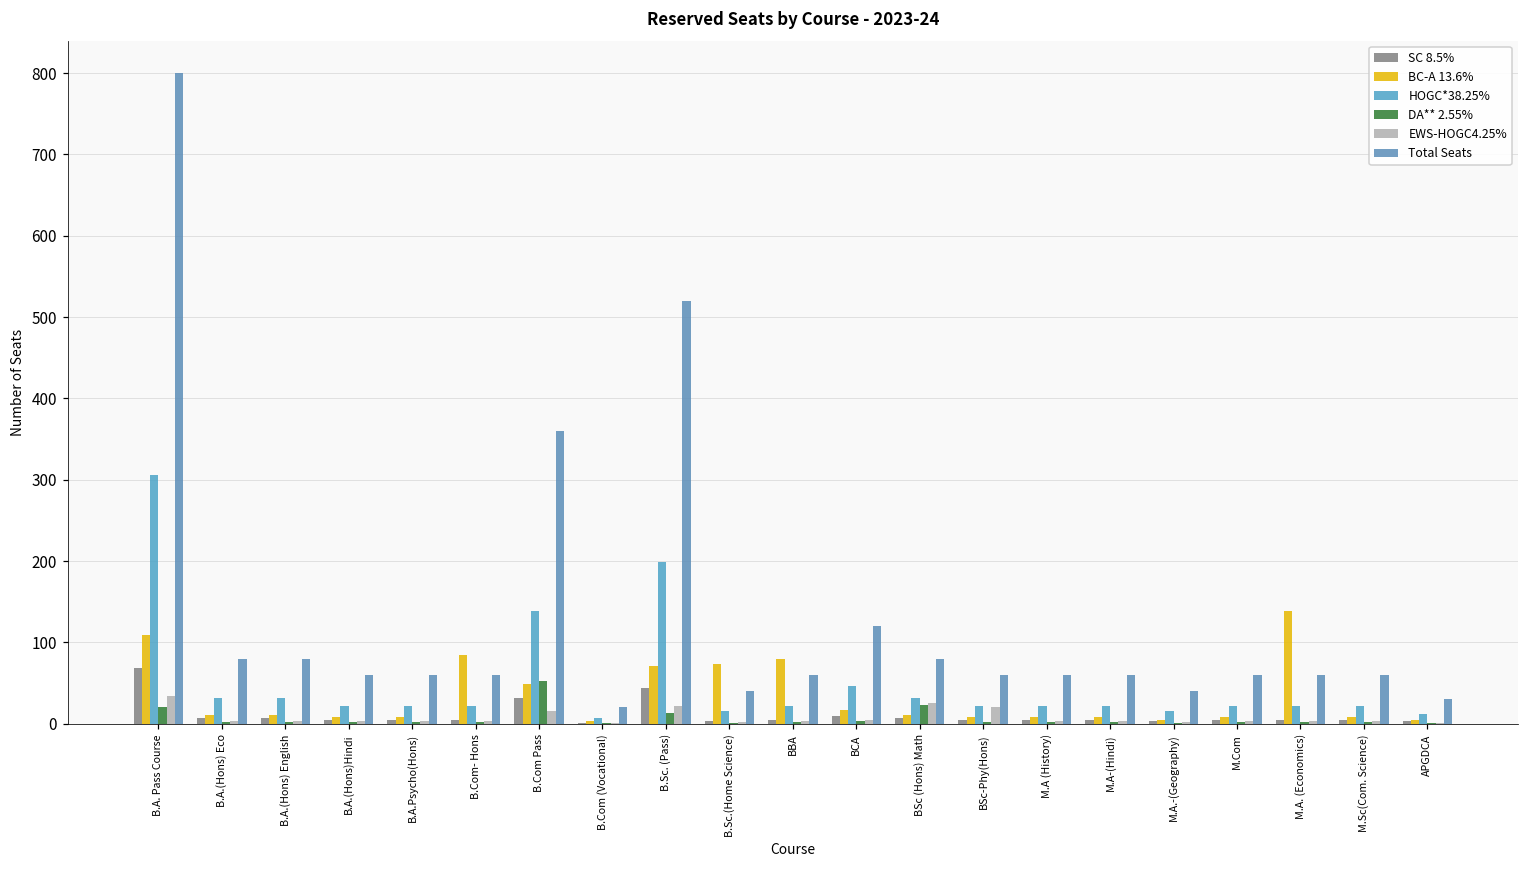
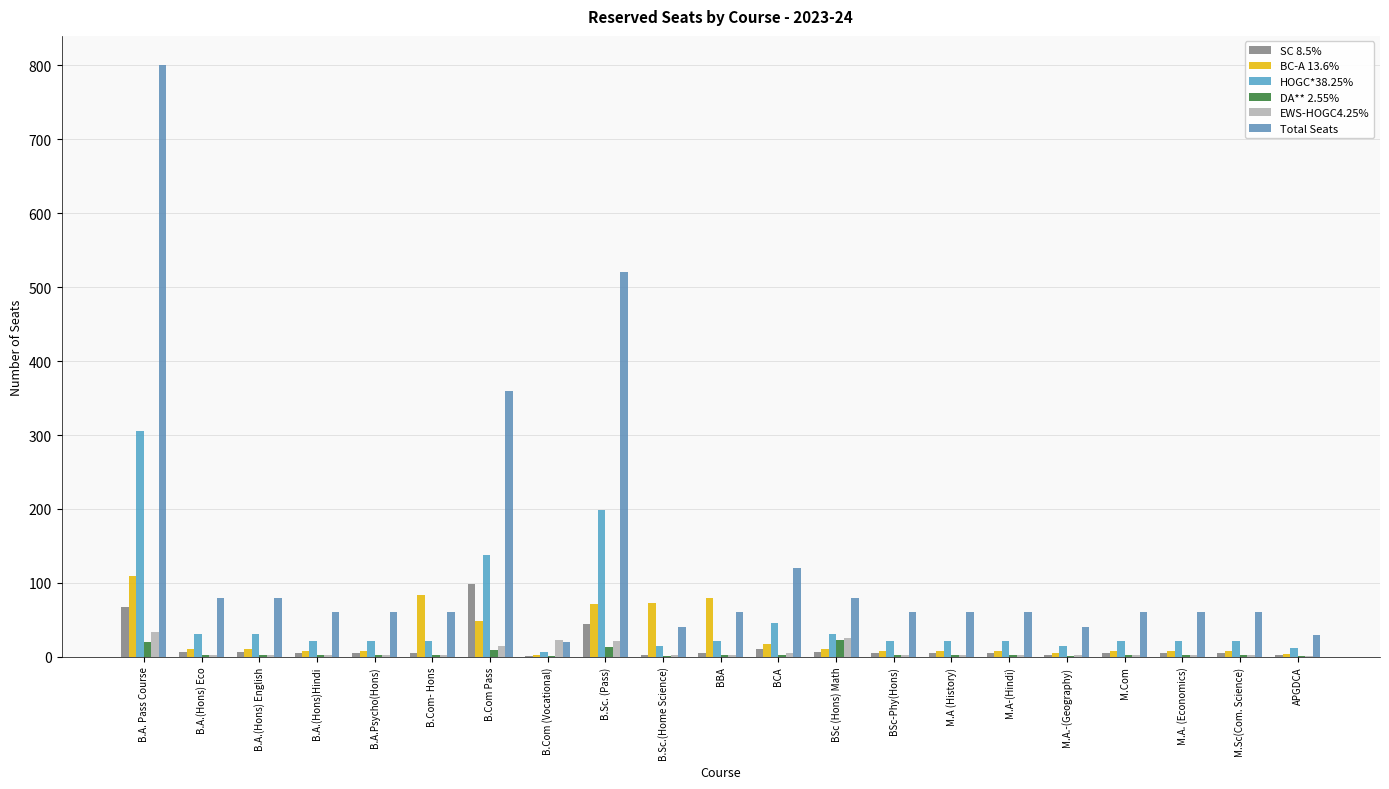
SC 8.5%, B.Com Pass: 30 -> 100
DA** 2.55%, B.Com Pass: 50 -> 10
EWS-HOGC4.25%, B.Com (Vocational): 0 -> 20
EWS-HOGC4.25%, BSc-Phy(Hons): 20 -> 0
BC-A 13.6%, M.A. (Economics): 140 -> 10
